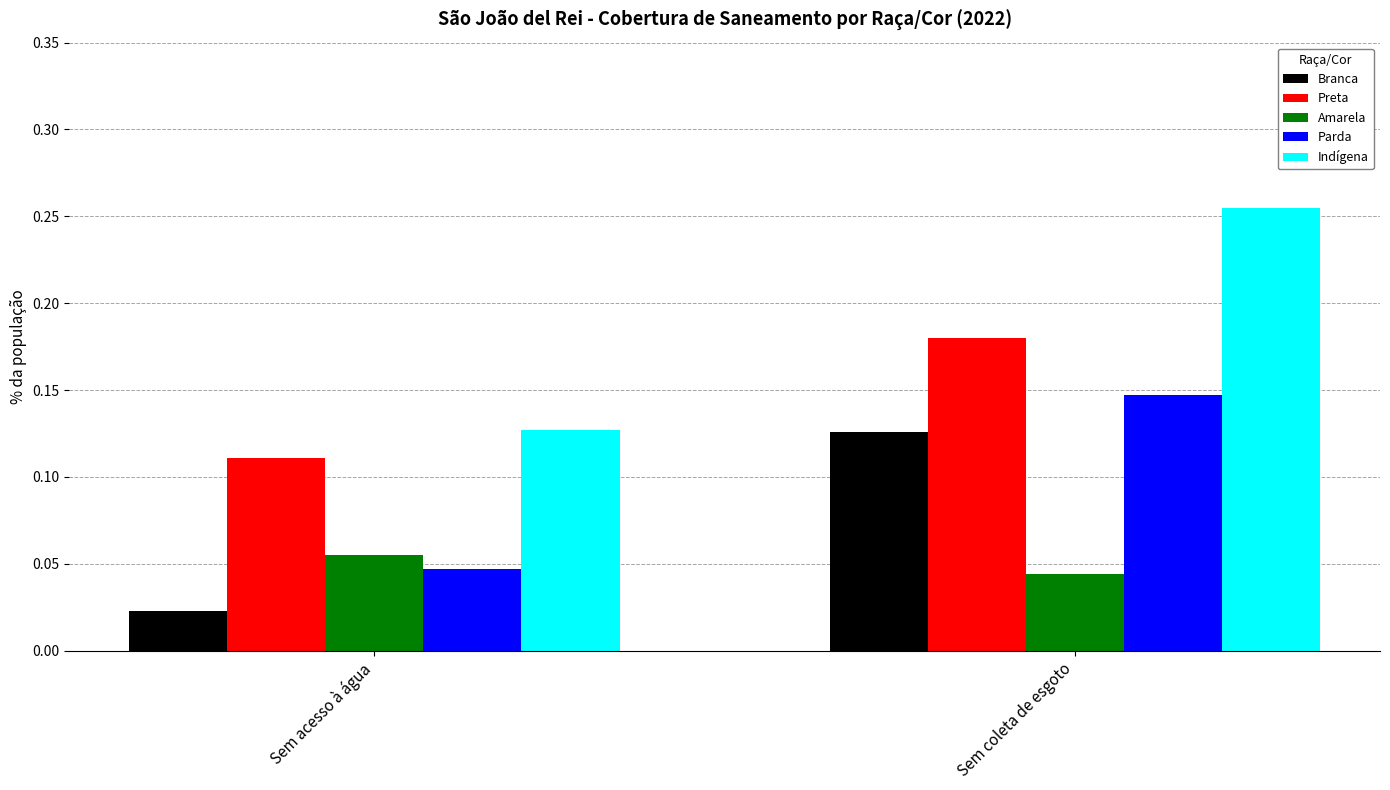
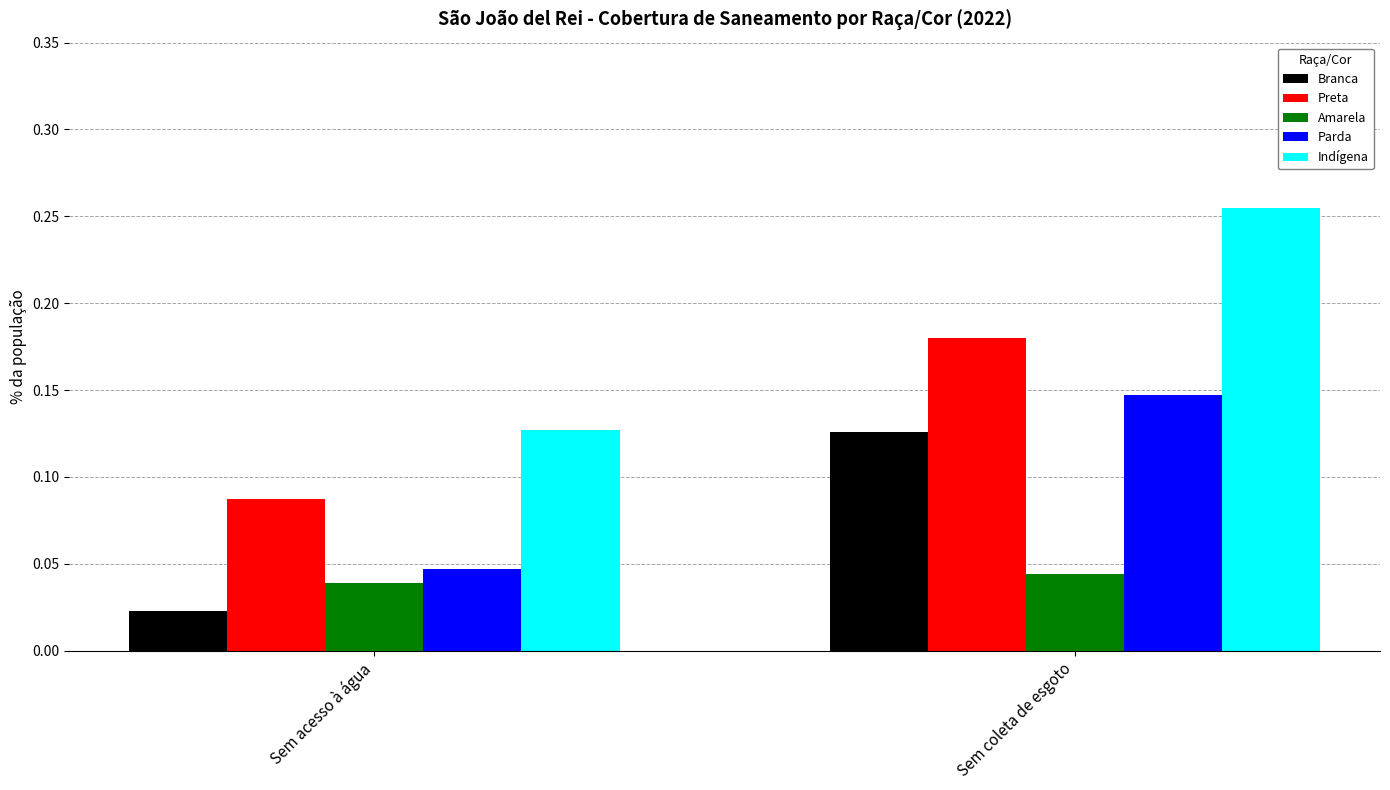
Preta, Sem acesso à água: 0.111 -> 0.087
Amarela, Sem acesso à água: 0.055 -> 0.039
